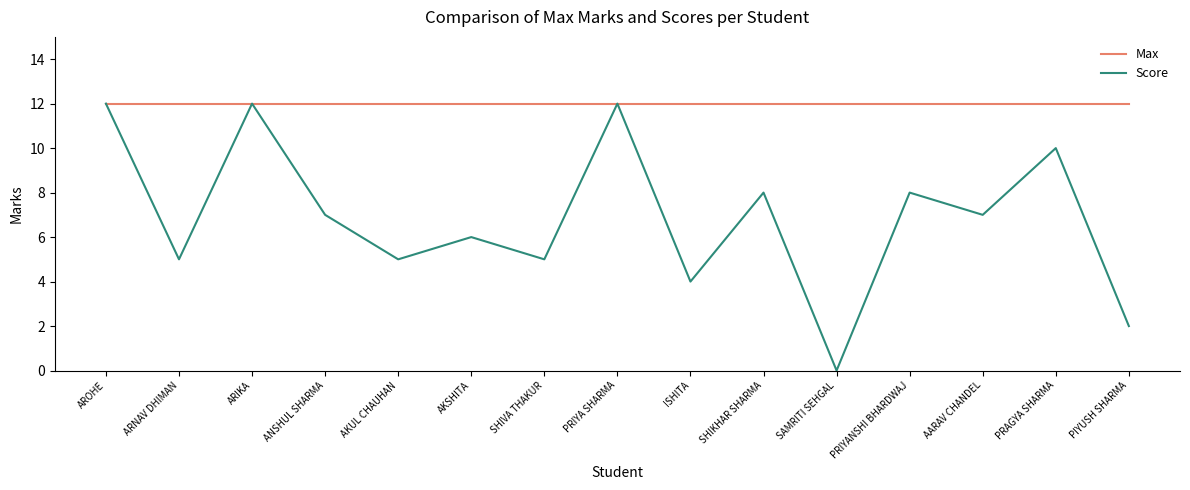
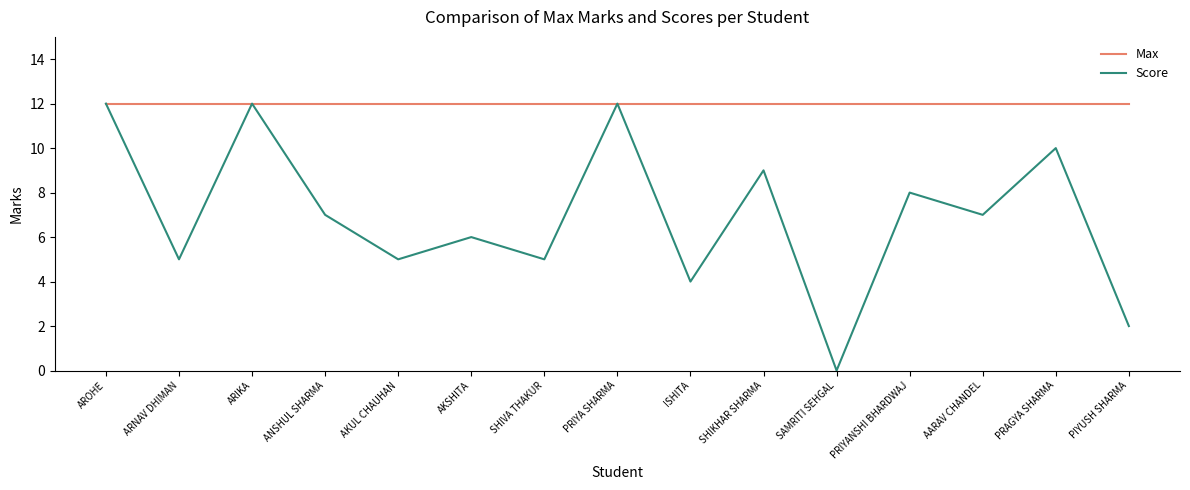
Score, SHIKHAR SHARMA: 8 -> 9
